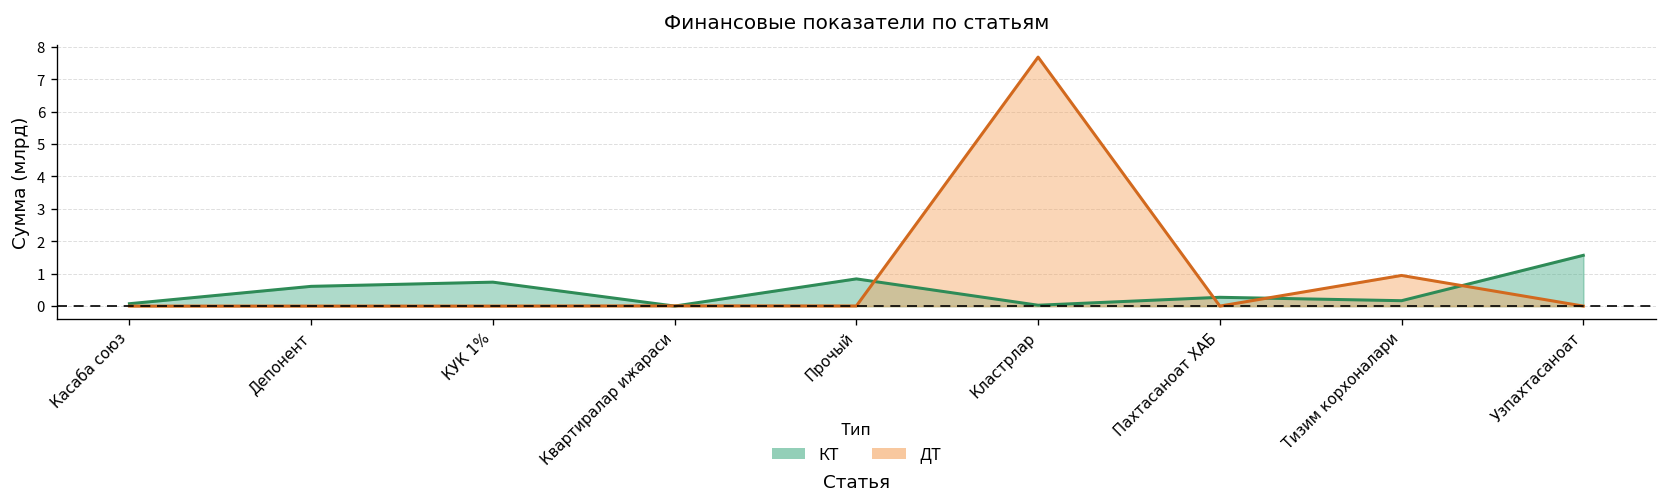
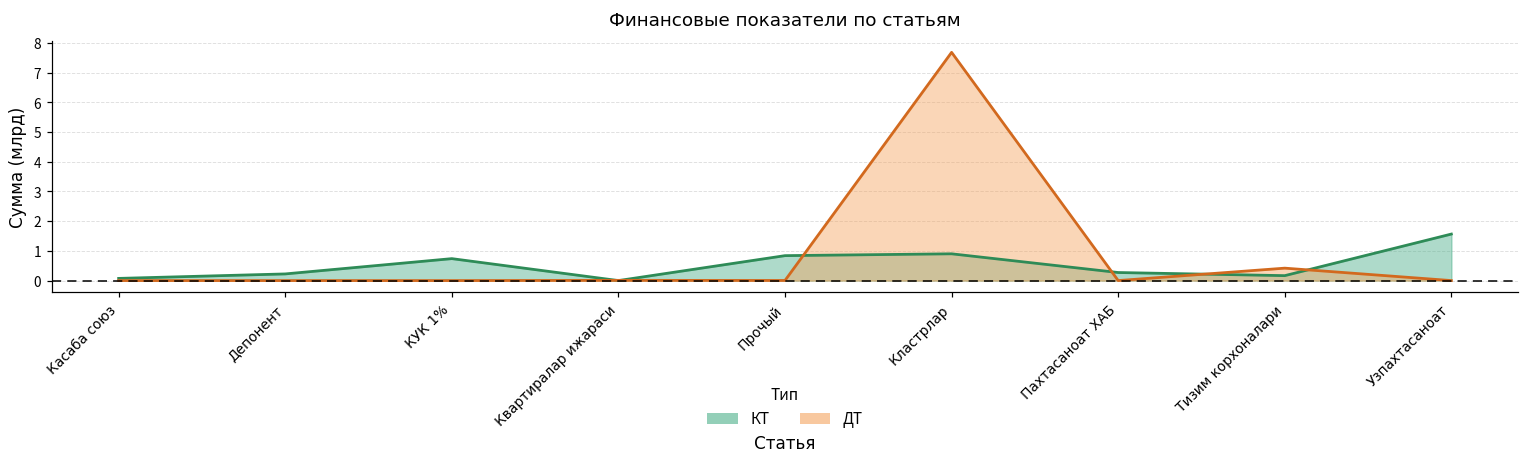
КТ, Депонент: 0.6 -> 0.2
КТ, Кластрлар: 0.0 -> 0.9
ДТ, Тизим корхоналари: 0.9 -> 0.4
